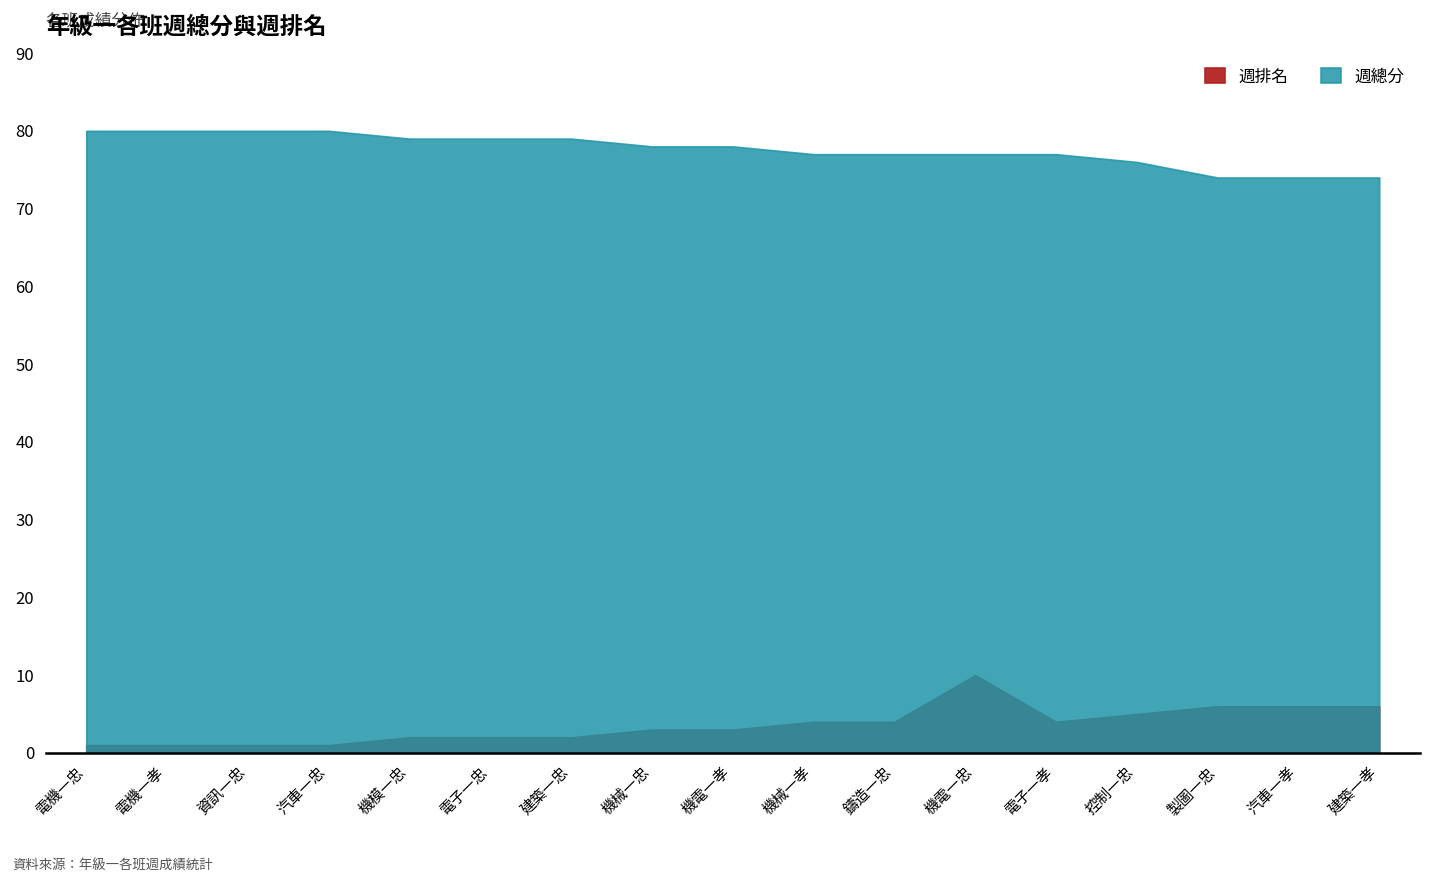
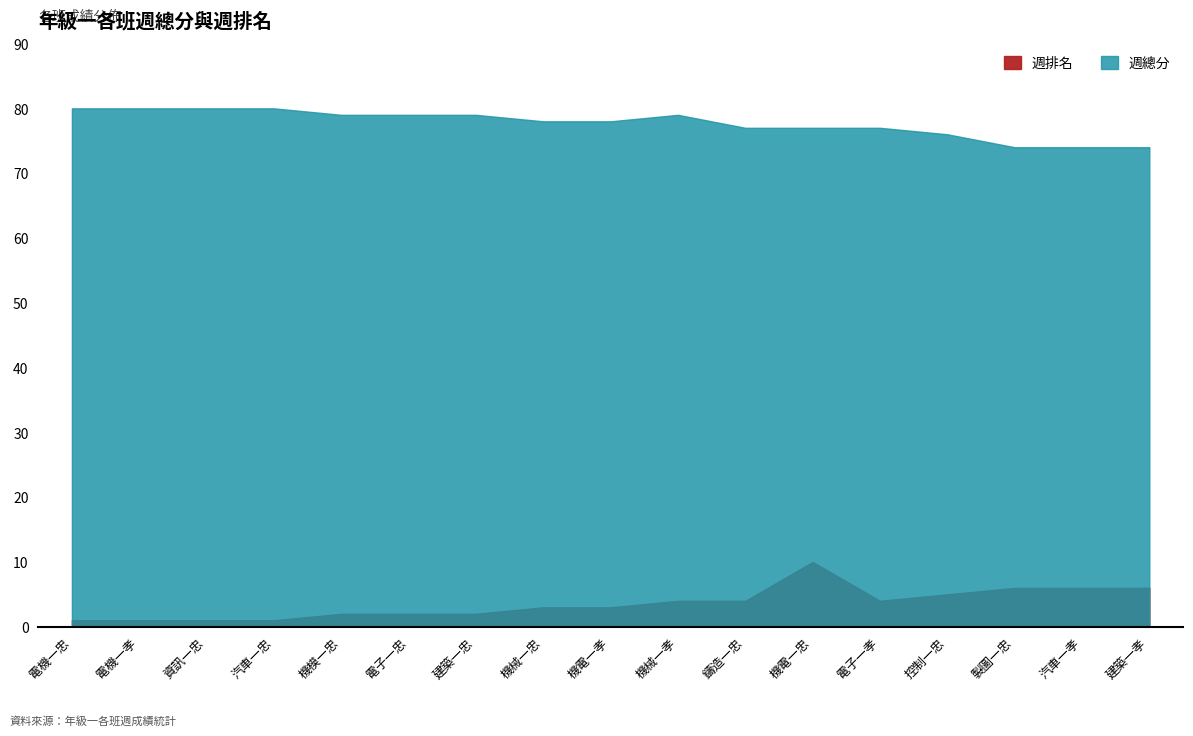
週總分, 機械一孝: 77 -> 79
